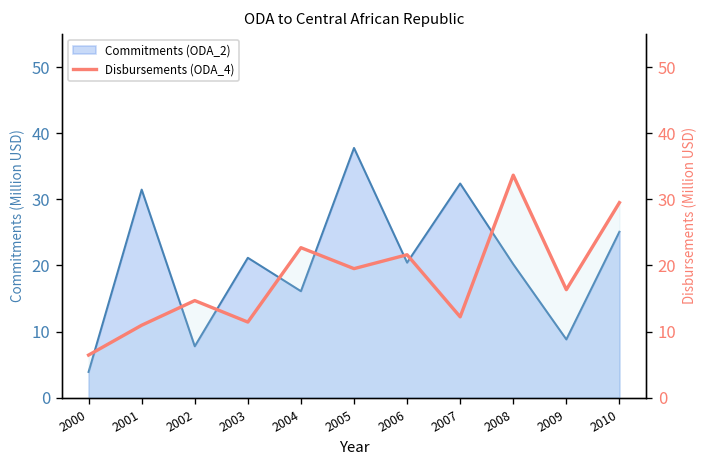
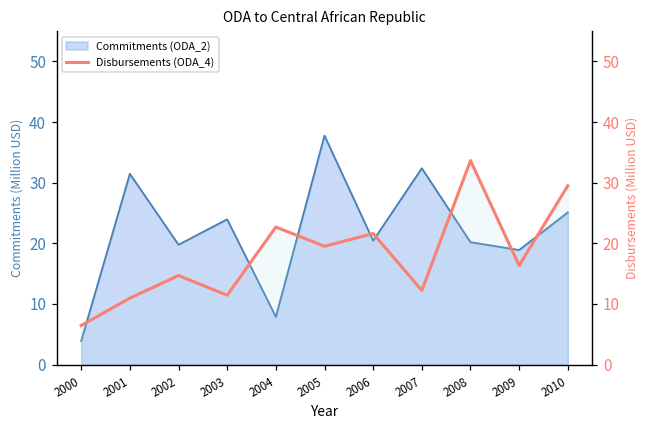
Commitments (ODA_2), 2002: 8 -> 20
Commitments (ODA_2), 2003: 21 -> 24
Commitments (ODA_2), 2004: 16 -> 8
Commitments (ODA_2), 2009: 9 -> 19
